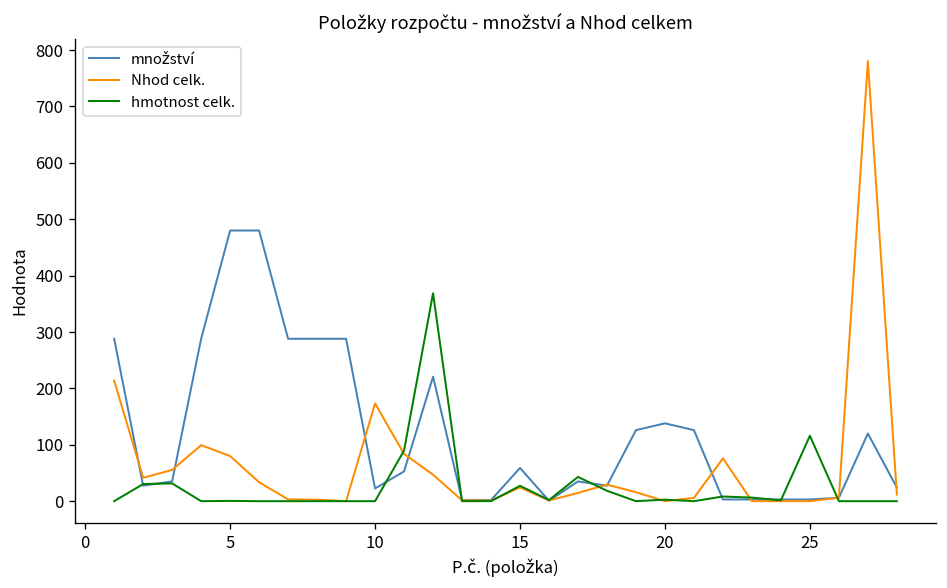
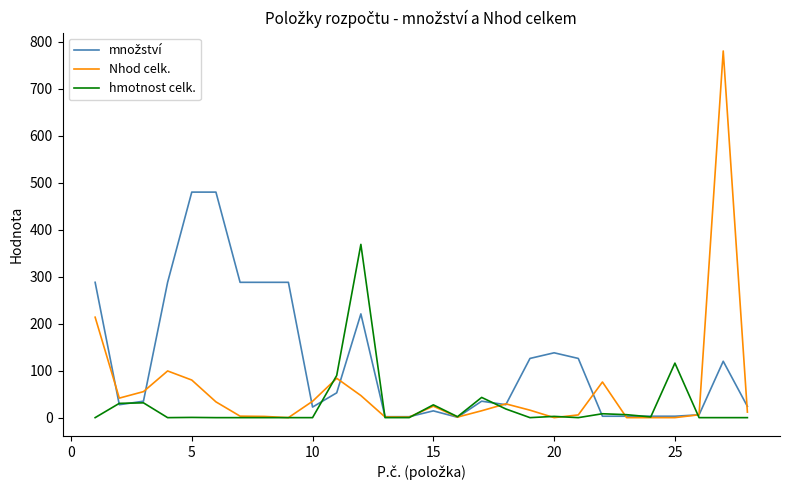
Nhod celk., 10: 170 -> 30
množství, 15: 60 -> 10
